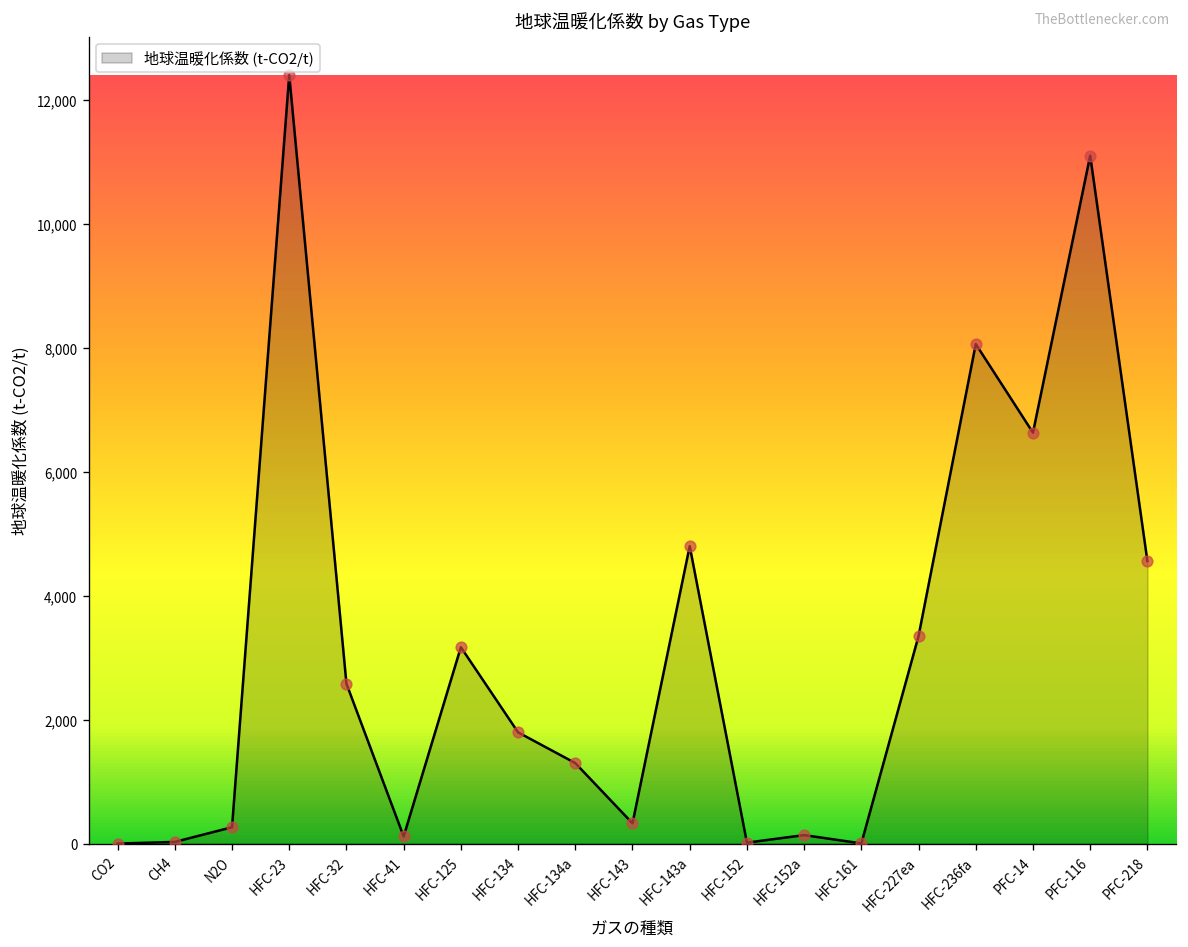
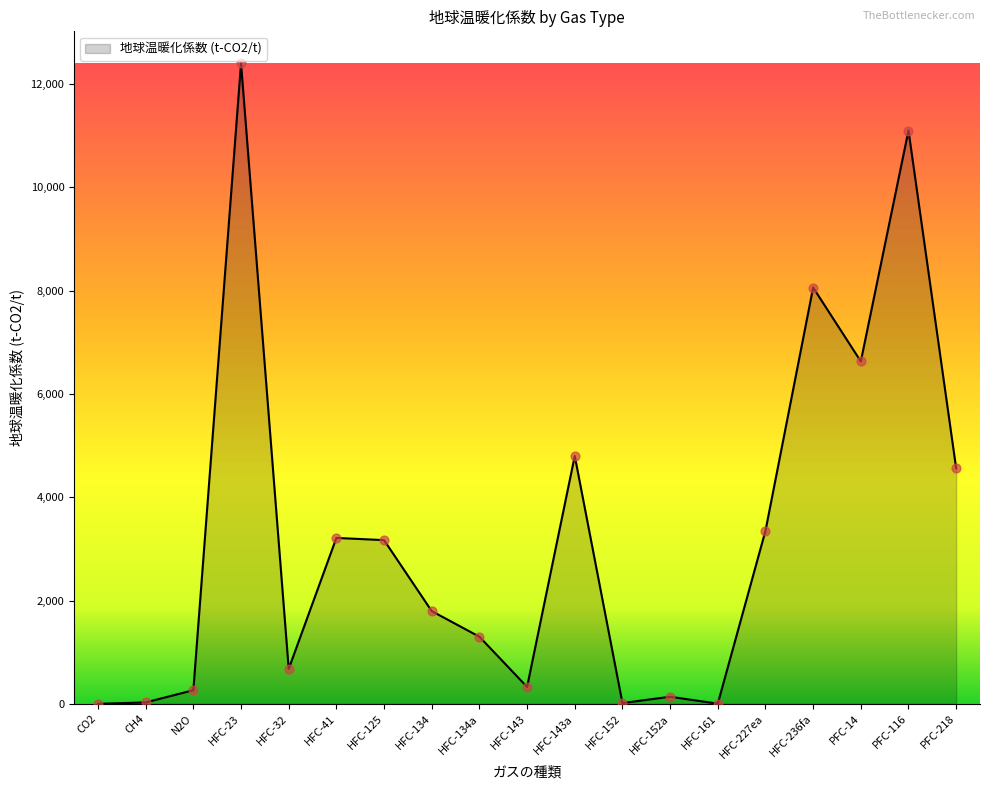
HFC-32: 2,600 -> 700
HFC-41: 100 -> 3,200
